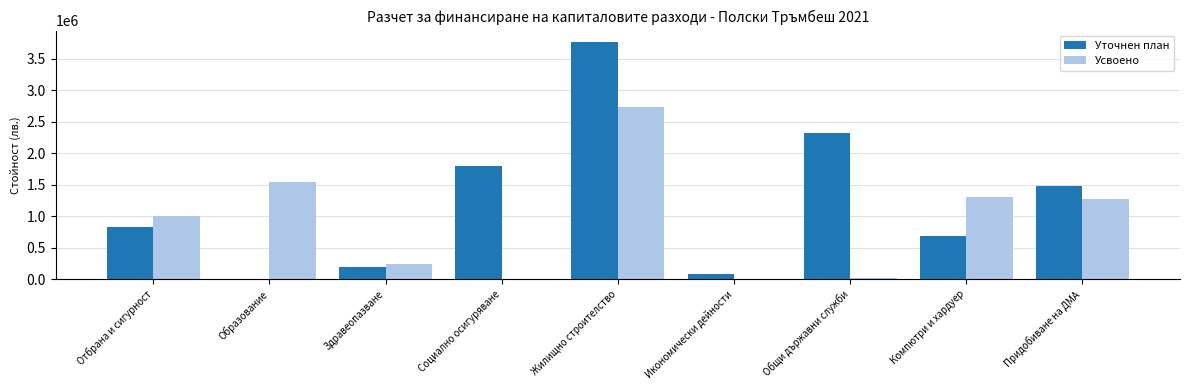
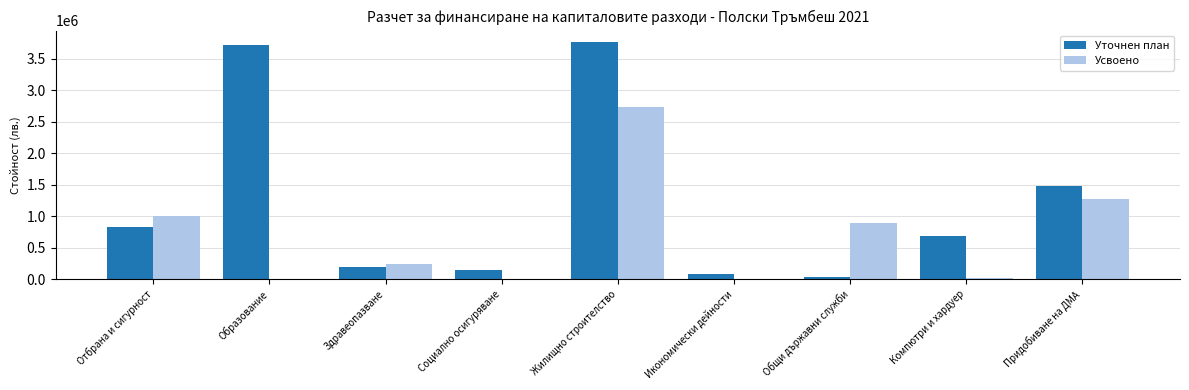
Уточнен план, Образование: 0 -> 3700000
Усвоено, Образование: 1500000 -> 0
Уточнен план, Социално осигуряване: 1800000 -> 100000
Уточнен план, Общи държавни служби: 2300000 -> 0
Усвоено, Общи държавни служби: 0 -> 900000
Усвоено, Компютри и хардуер: 1300000 -> 0
